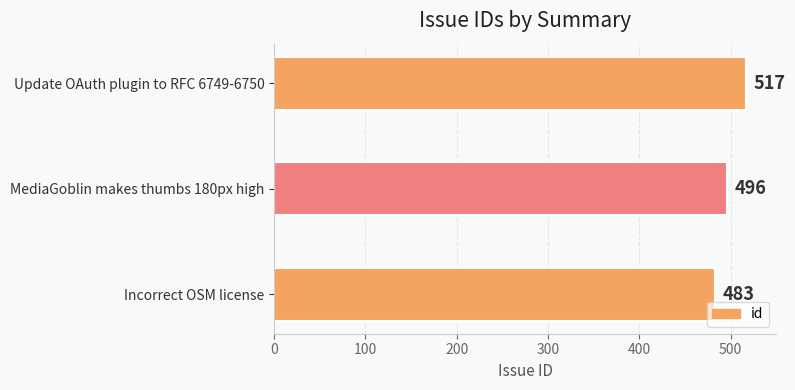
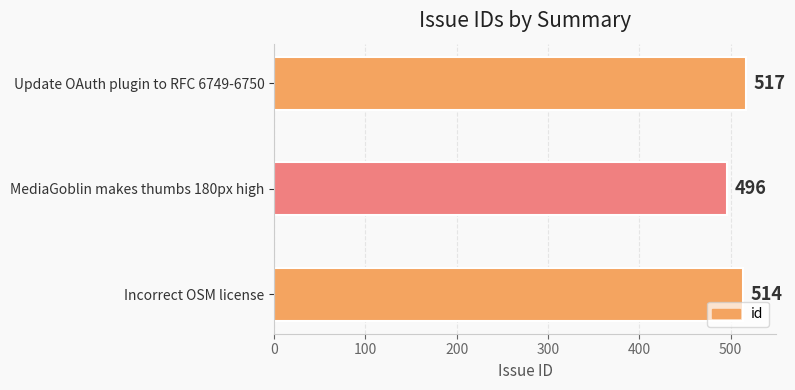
Incorrect OSM license: 483 -> 514
